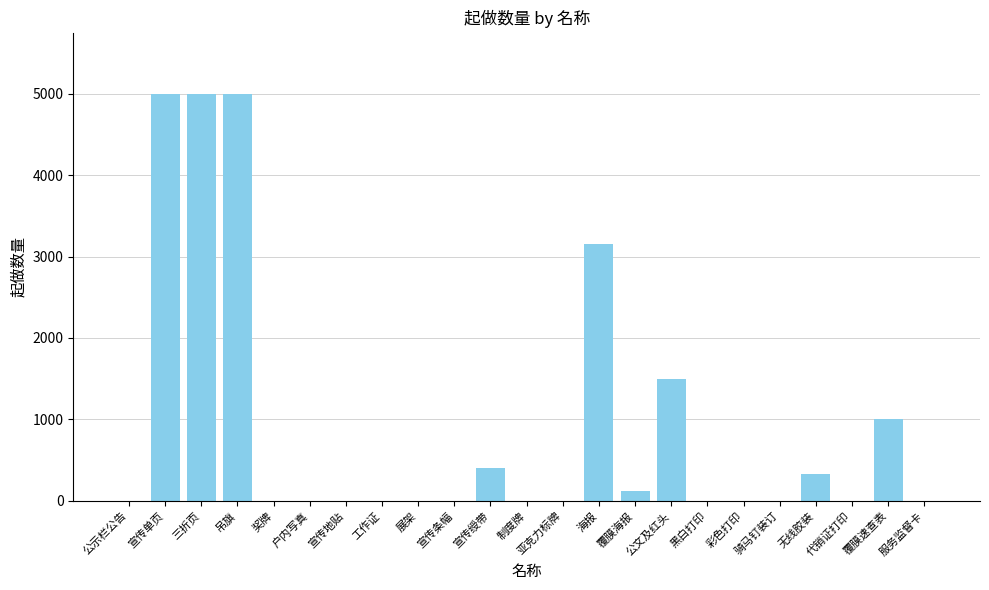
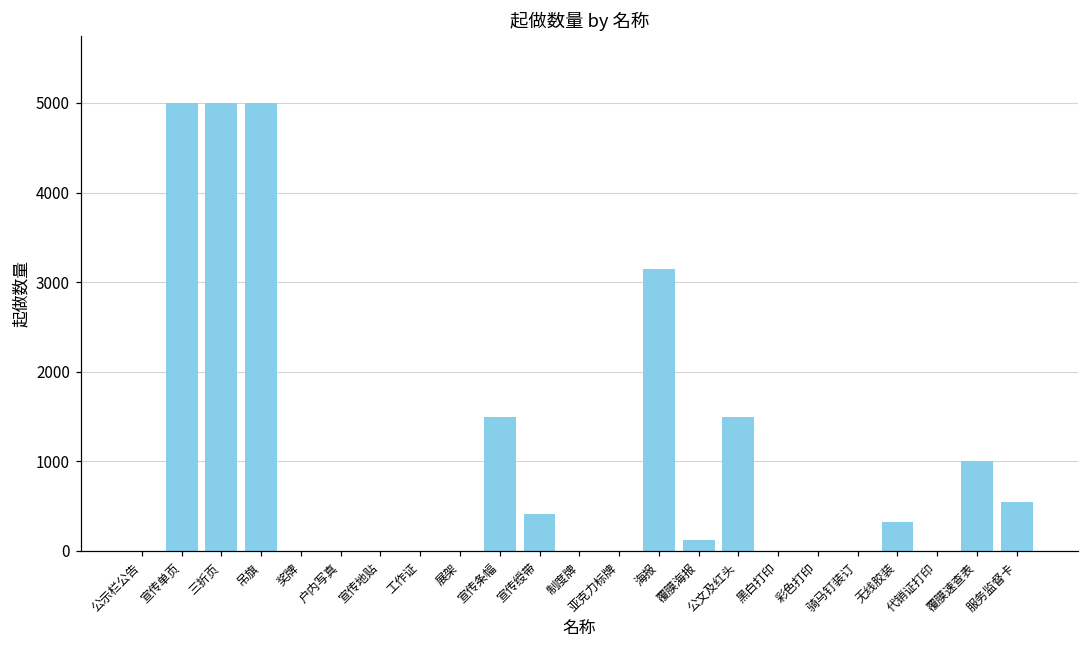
宣传条幅: 0 -> 1500
服务监督卡: 0 -> 500
